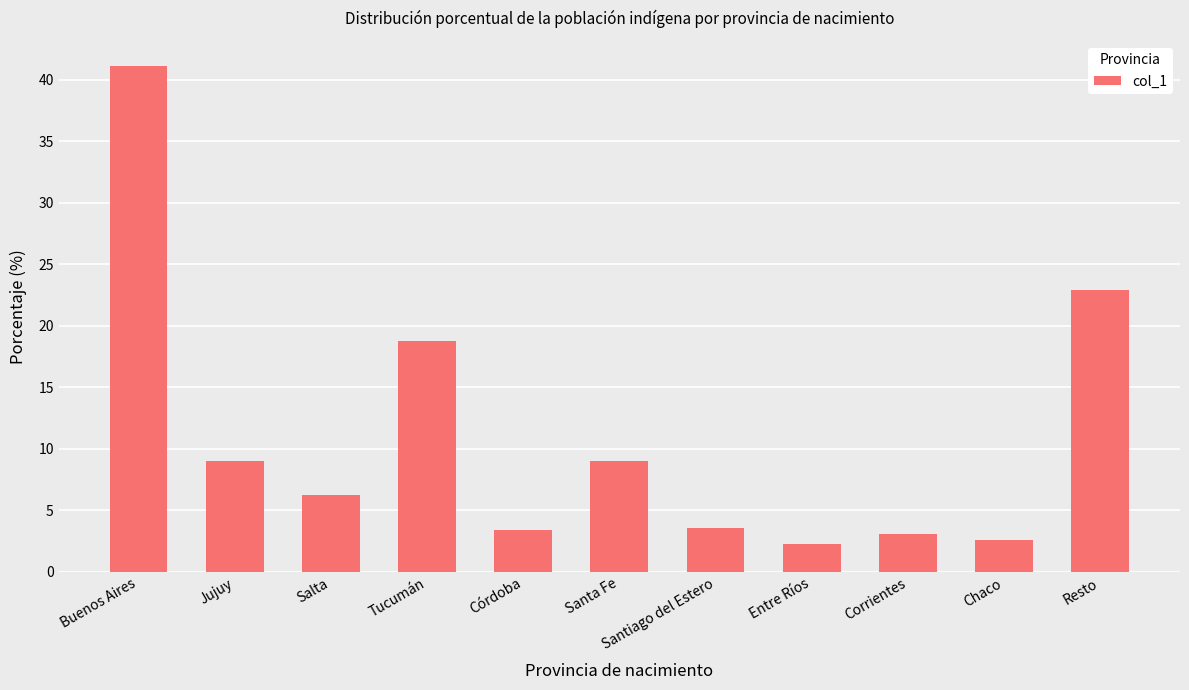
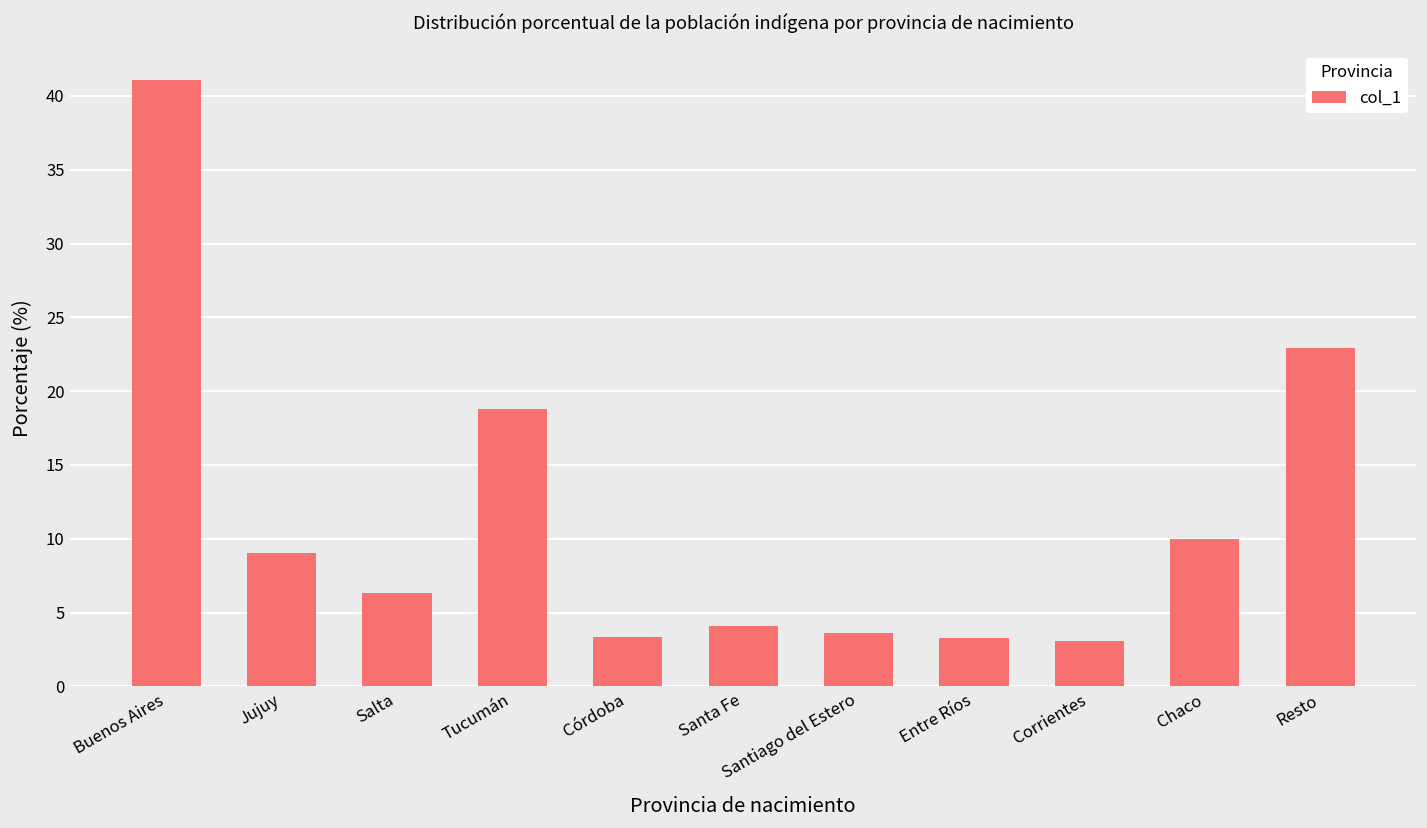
Santa Fe: 9.0 -> 4.1
Entre Ríos: 2.3 -> 3.3
Chaco: 2.6 -> 10.0
